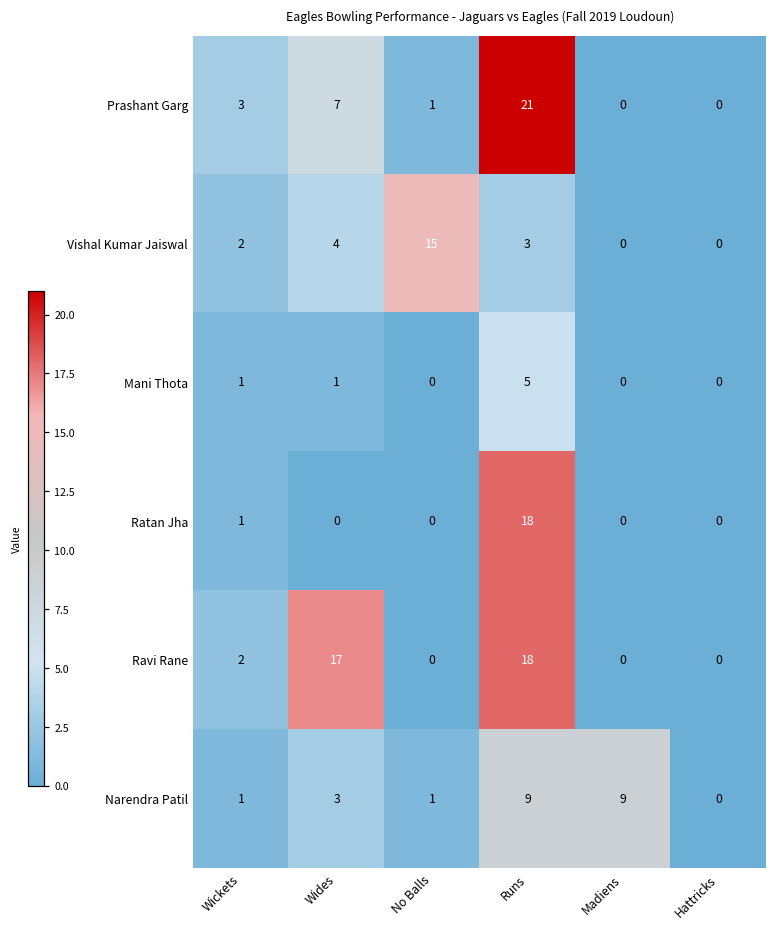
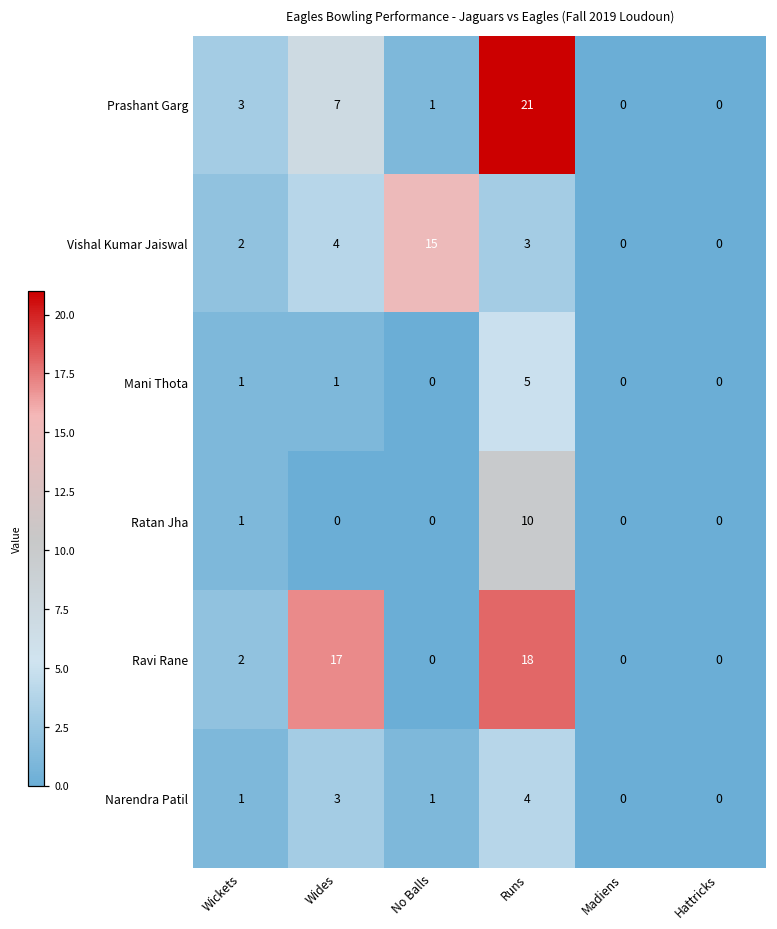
Ratan Jha, Runs: 18 -> 10
Narendra Patil, Runs: 9 -> 4
Narendra Patil, Madiens: 9 -> 0
